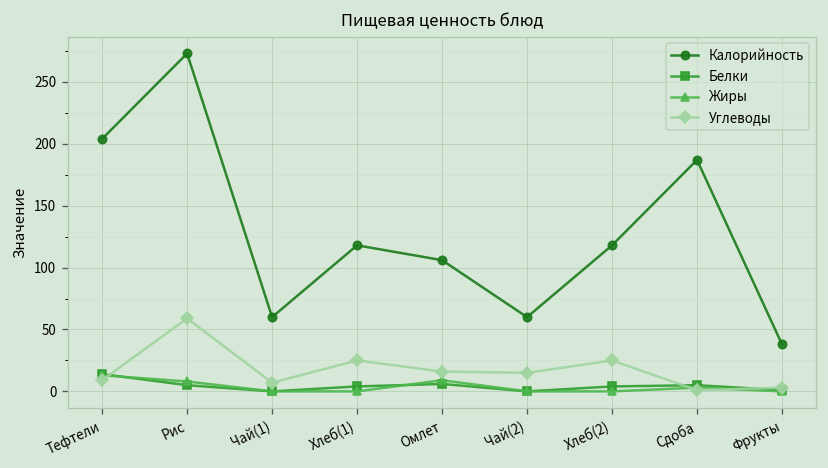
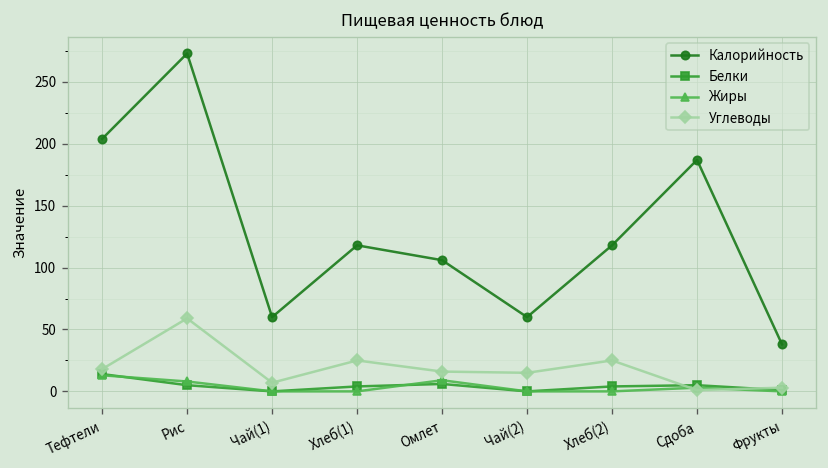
Углеводы, Тефтели: 9 -> 18
